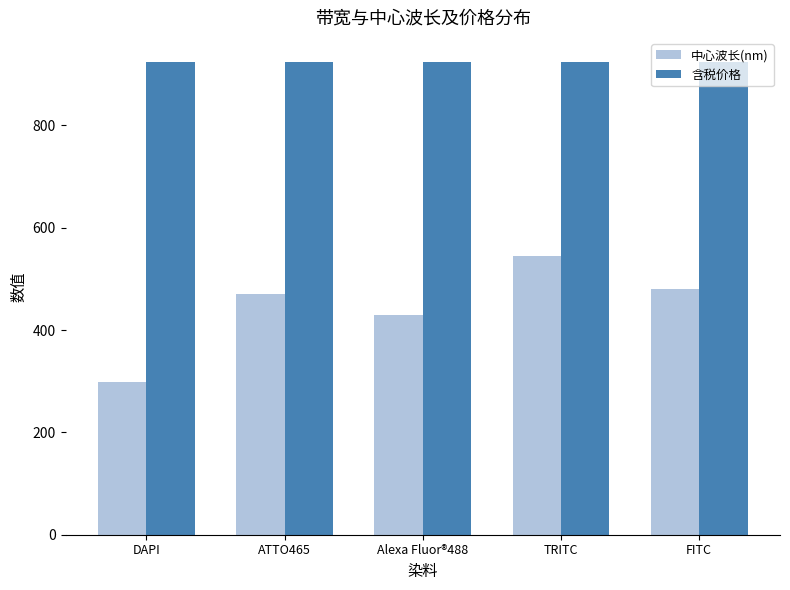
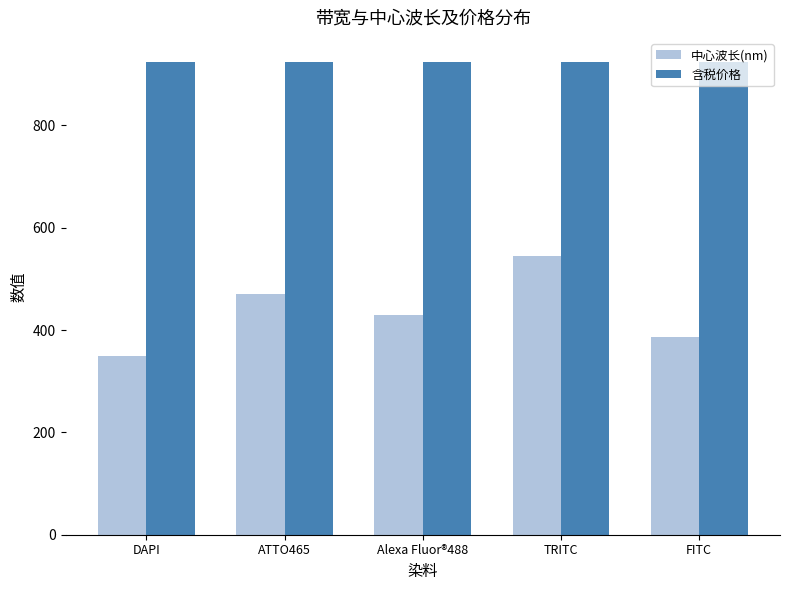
中心波长(nm), DAPI: 300 -> 350
中心波长(nm), FITC: 480 -> 390
